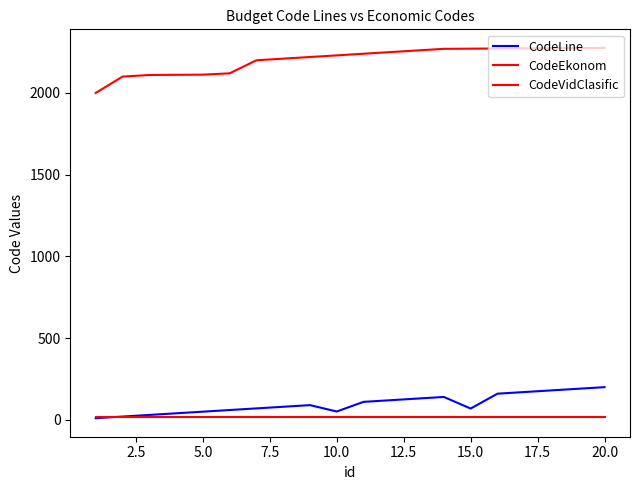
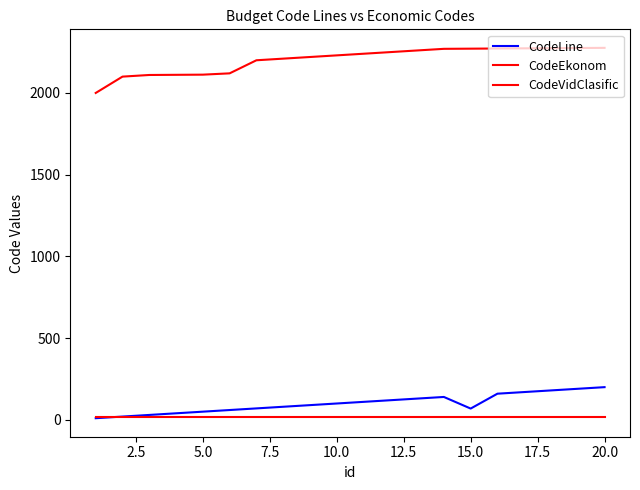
CodeLine, 10.0: 50 -> 100
